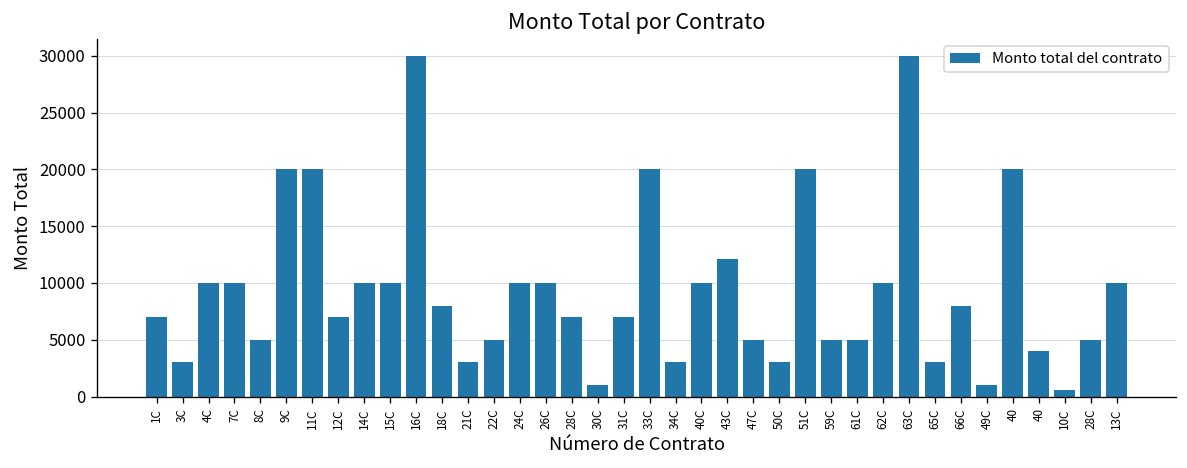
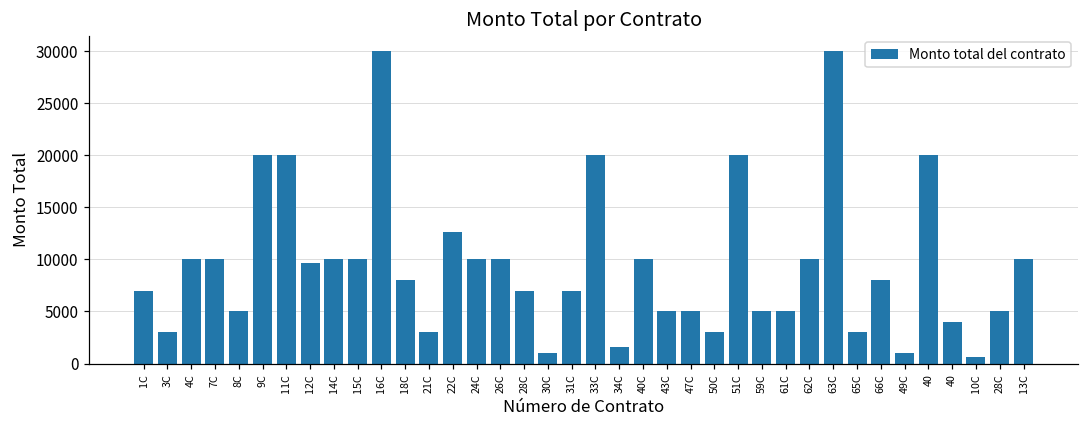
12C: 7000 -> 10000
22C: 5000 -> 13000
34C: 3000 -> 2000
43C: 12000 -> 5000
